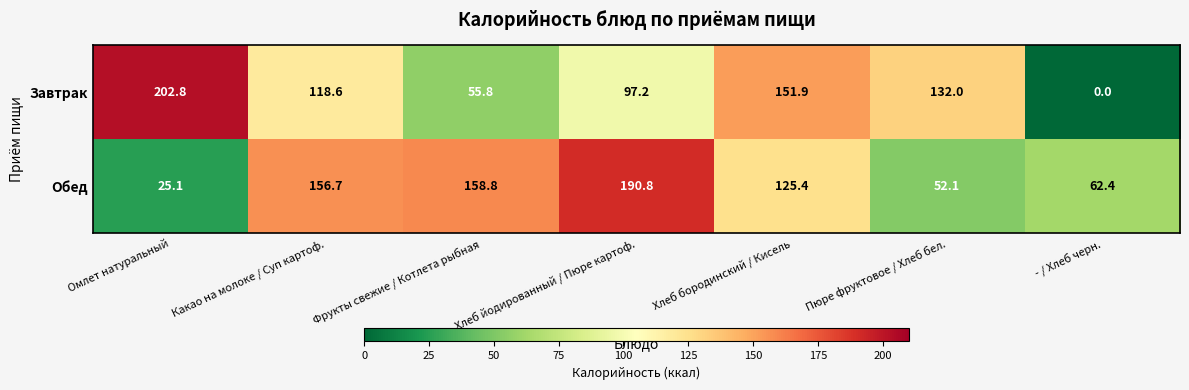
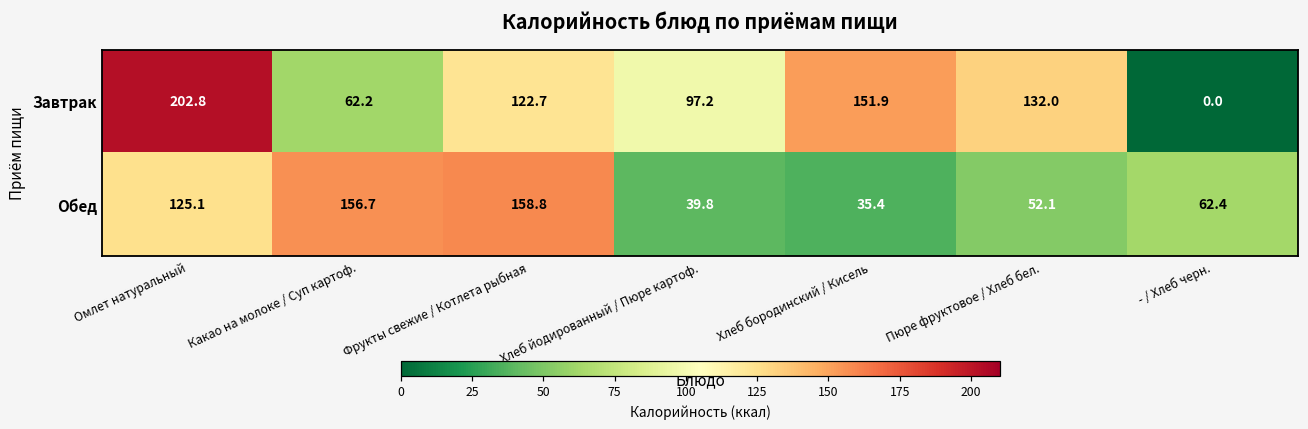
Завтрак, Какао на молоке / Суп картоф.: 118.6 -> 62.2
Завтрак, Фрукты свежие / Котлета рыбная: 55.8 -> 122.7
Обед, Омлет натуральный: 25.1 -> 125.1
Обед, Хлеб йодированный / Пюре картоф.: 190.8 -> 39.8
Обед, Хлеб бородинский / Кисель: 125.4 -> 35.4
